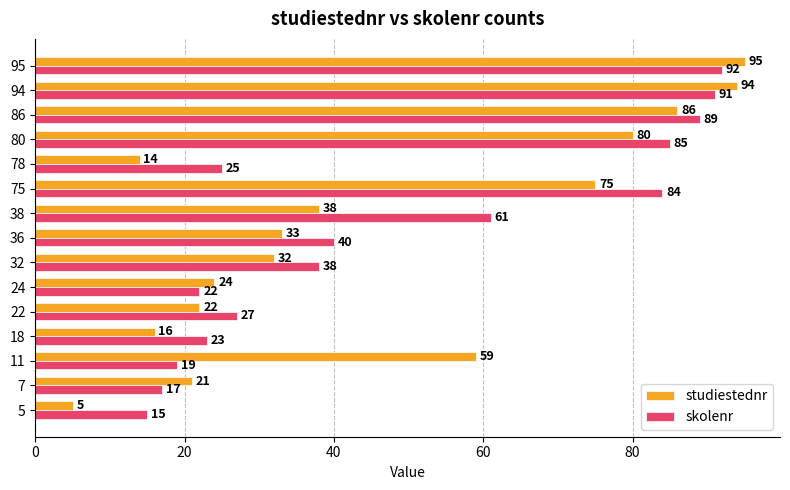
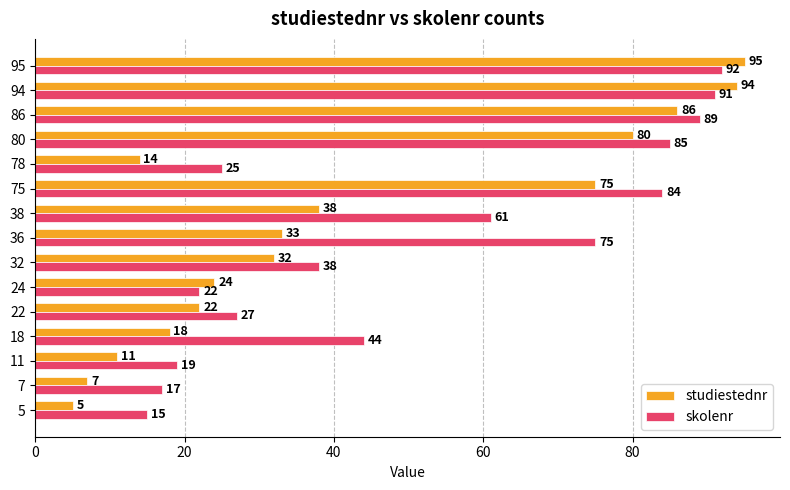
skolenr, 36: 40 -> 75
studiestednr, 18: 16 -> 18
skolenr, 18: 23 -> 44
studiestednr, 11: 59 -> 11
studiestednr, 7: 21 -> 7
